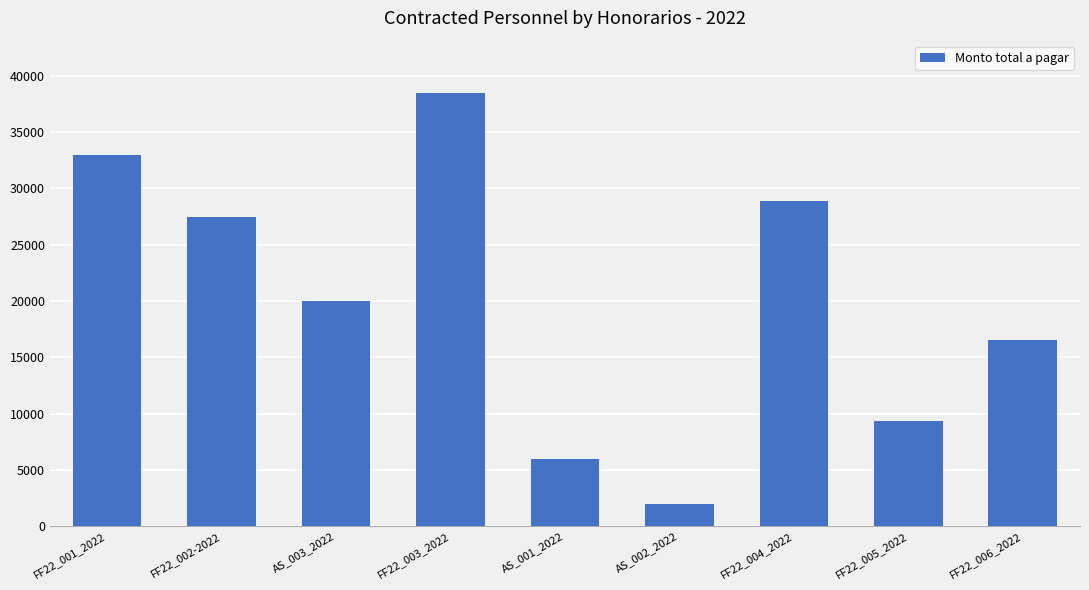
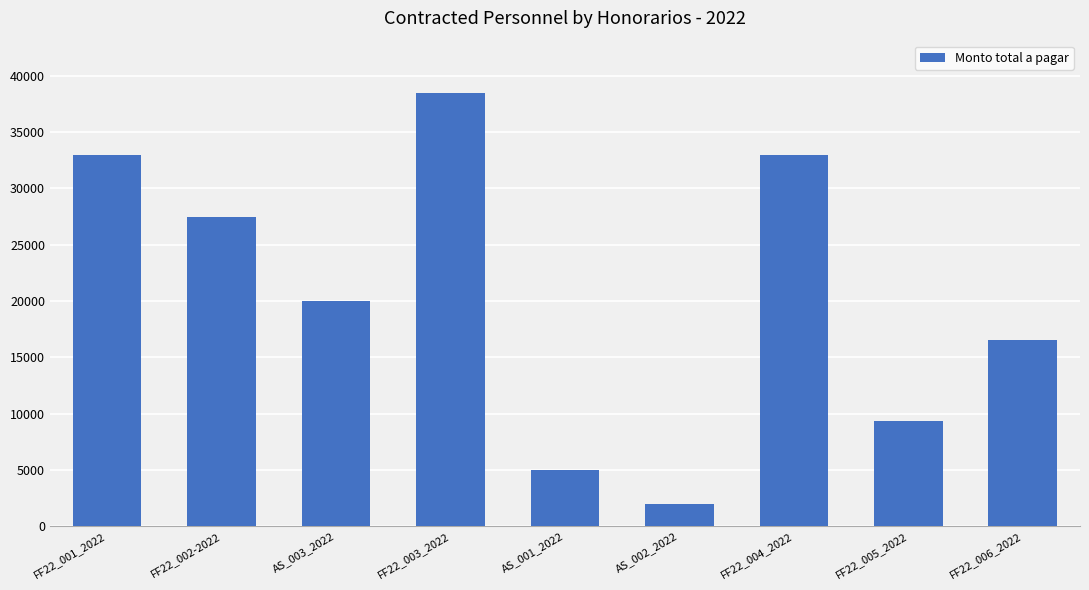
AS_001_2022: 6000 -> 5000
FF22_004_2022: 28900 -> 33000
